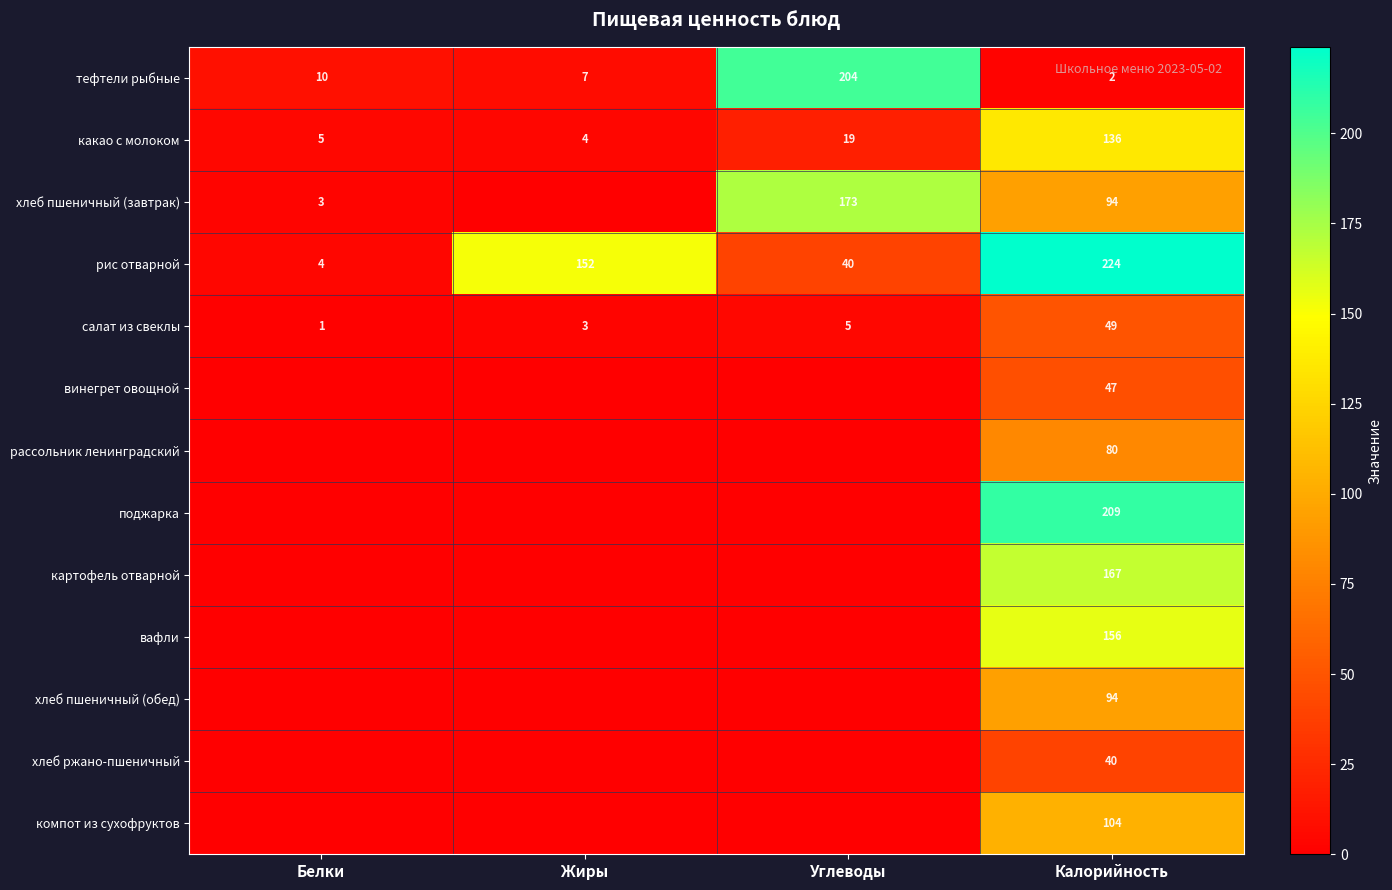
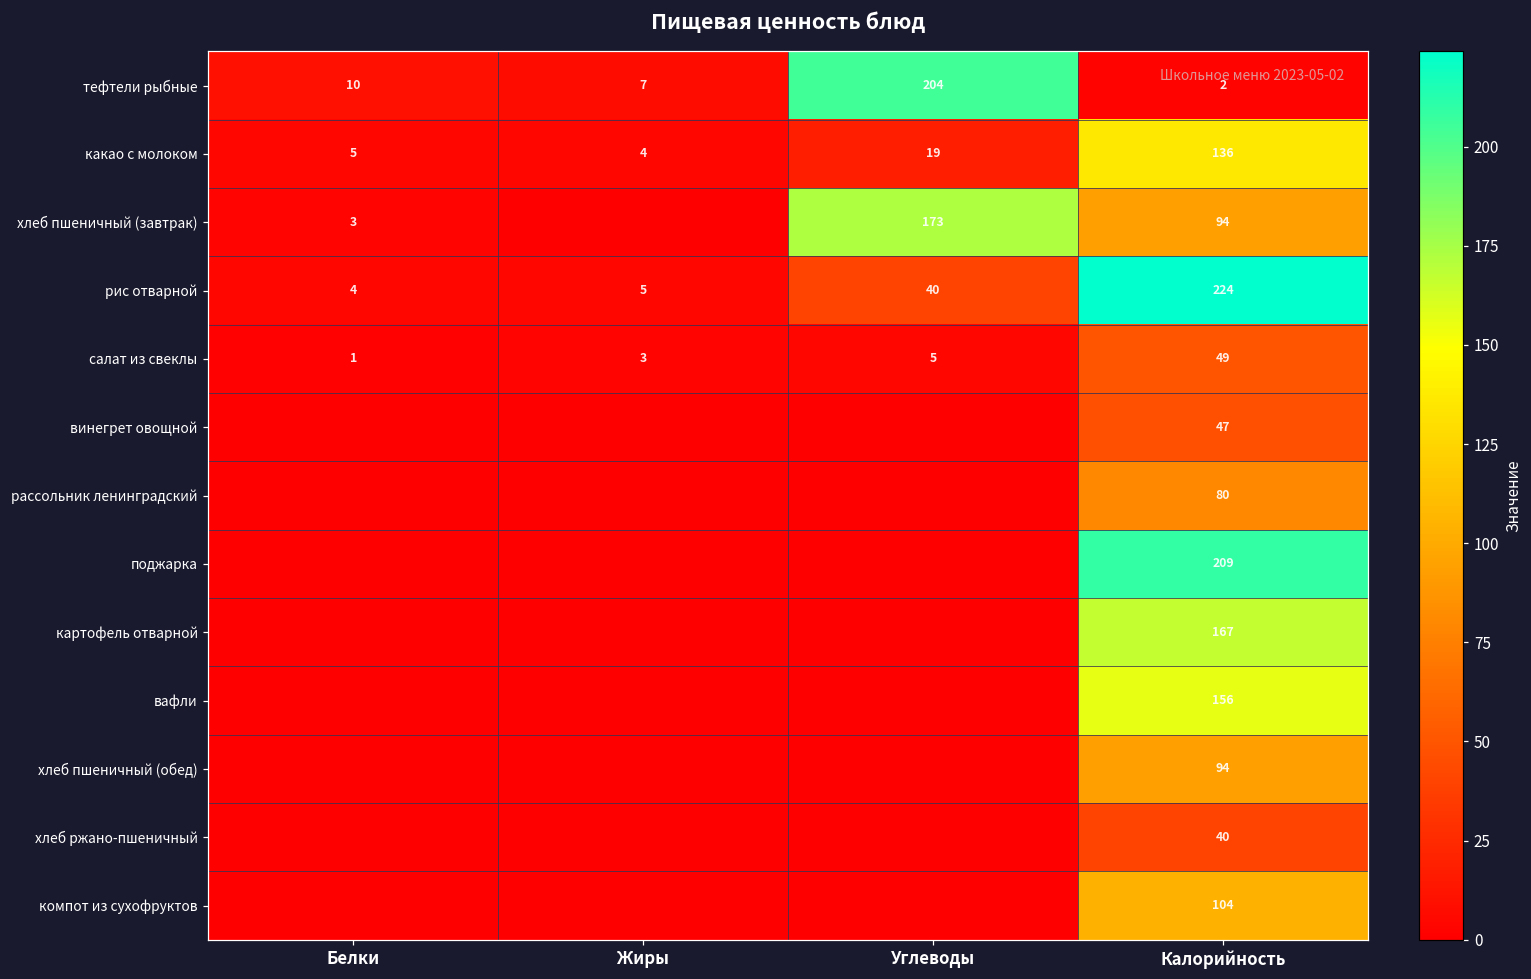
рис отварной, Жиры: 152 -> 5
